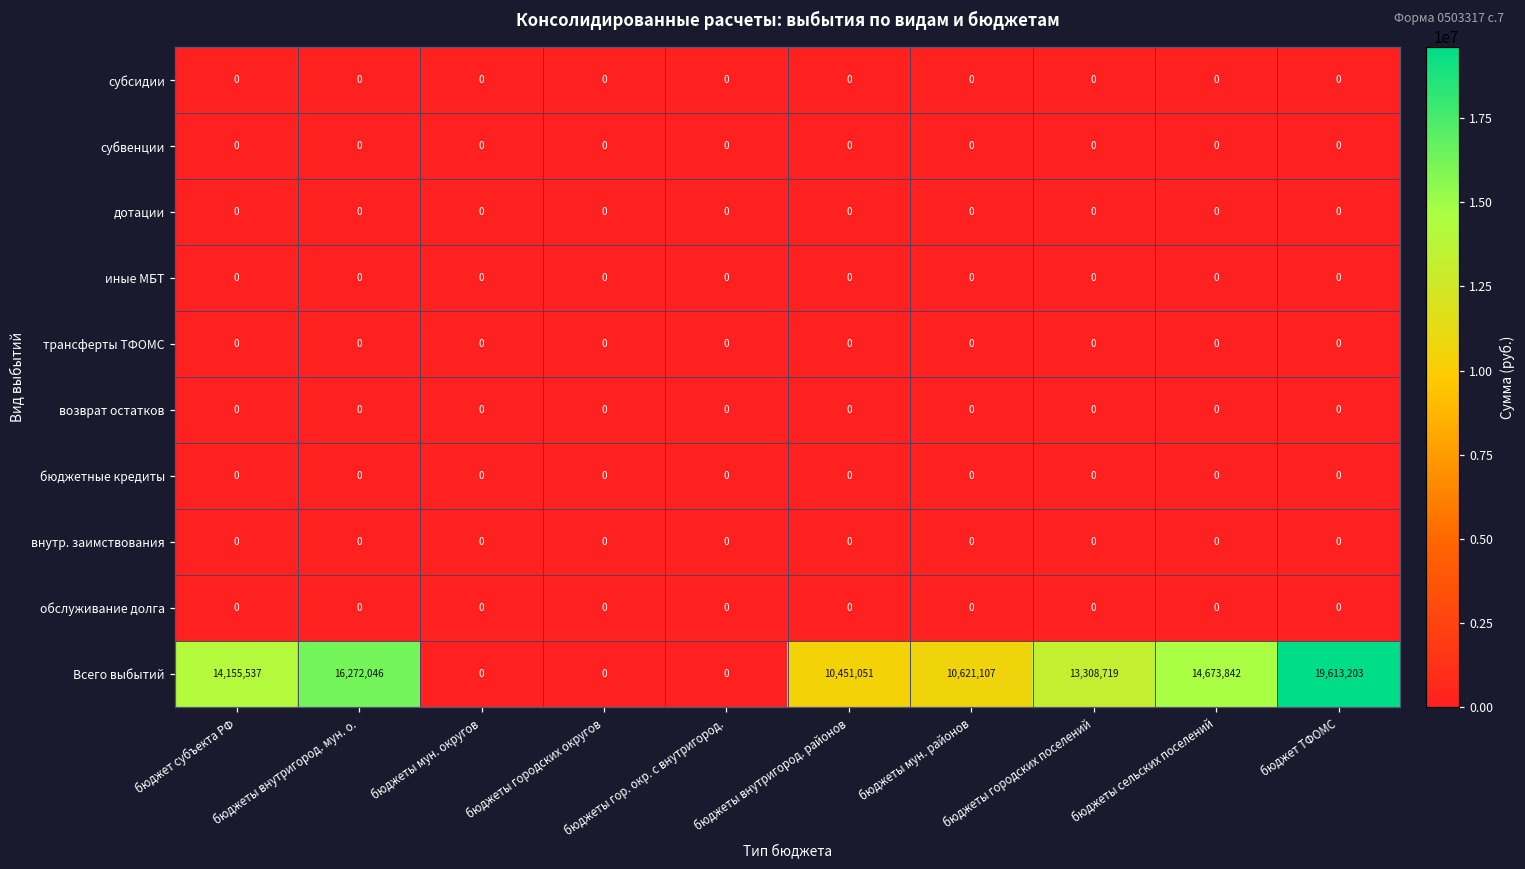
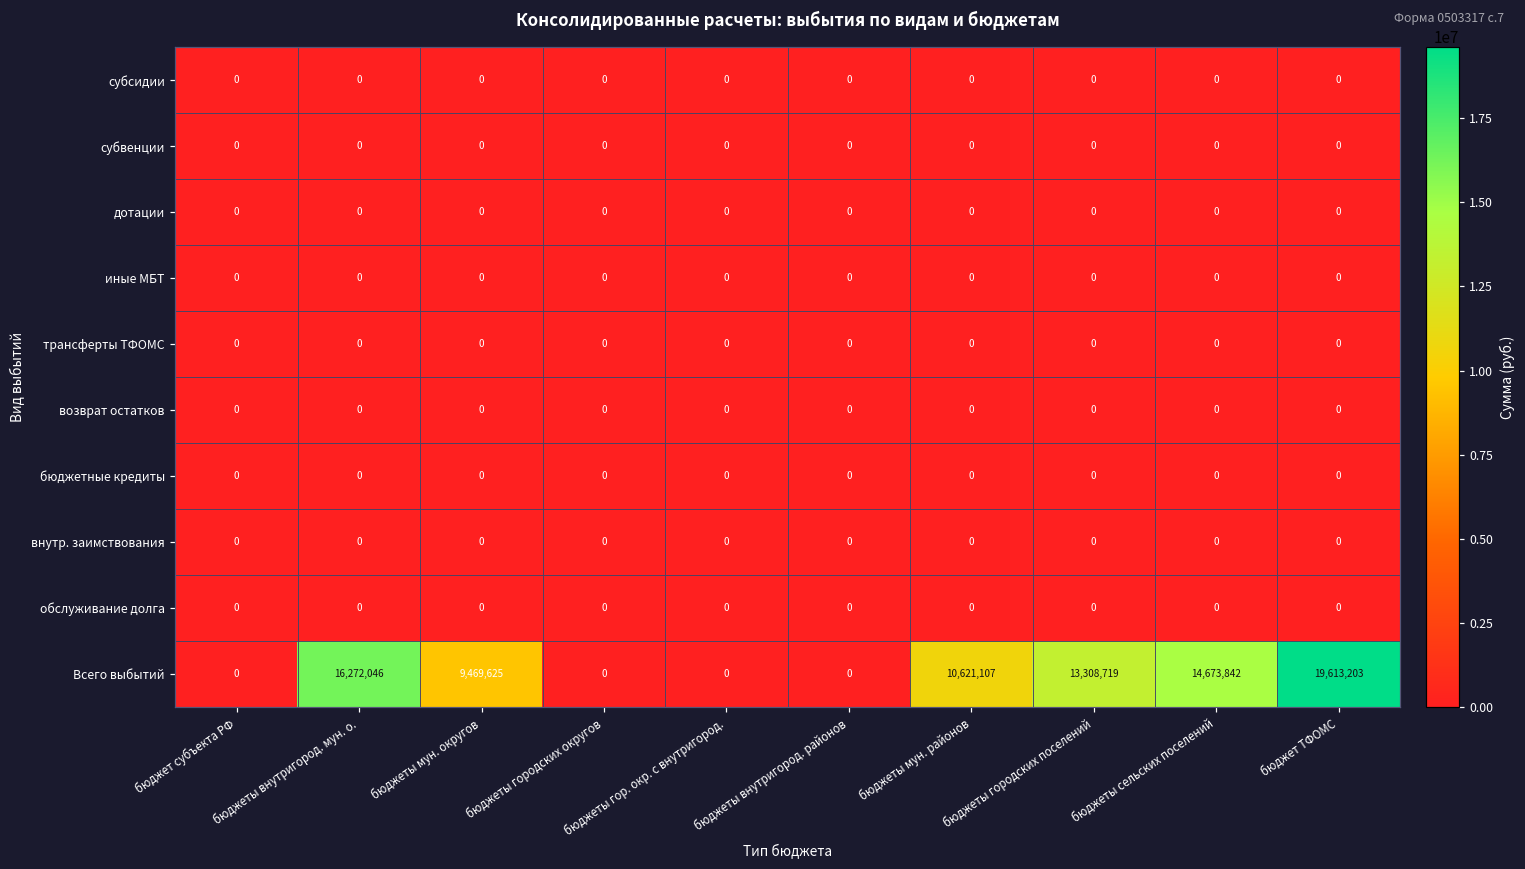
Всего выбытий, бюджет субъекта РФ: 14,155,537 -> 0
Всего выбытий, бюджеты мун. округов: 0 -> 9,469,625
Всего выбытий, бюджеты внутригород. районов: 10,451,051 -> 0
